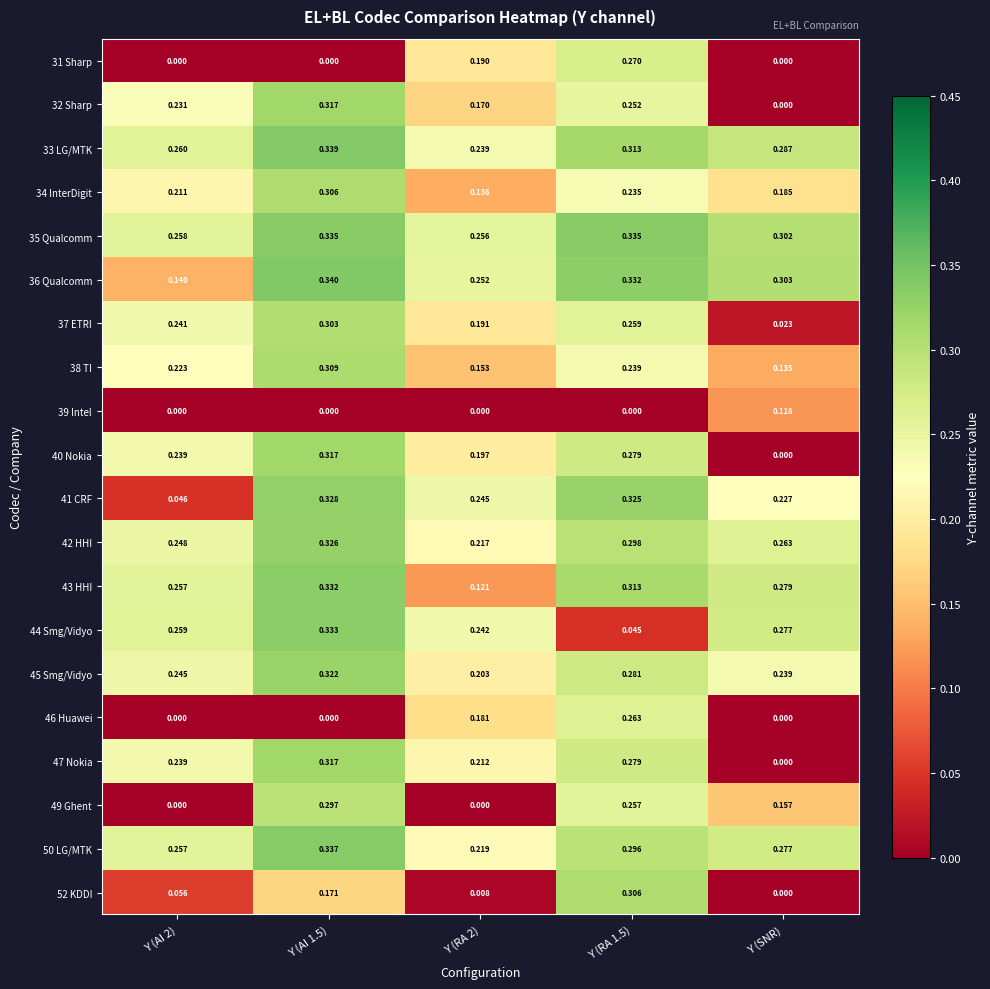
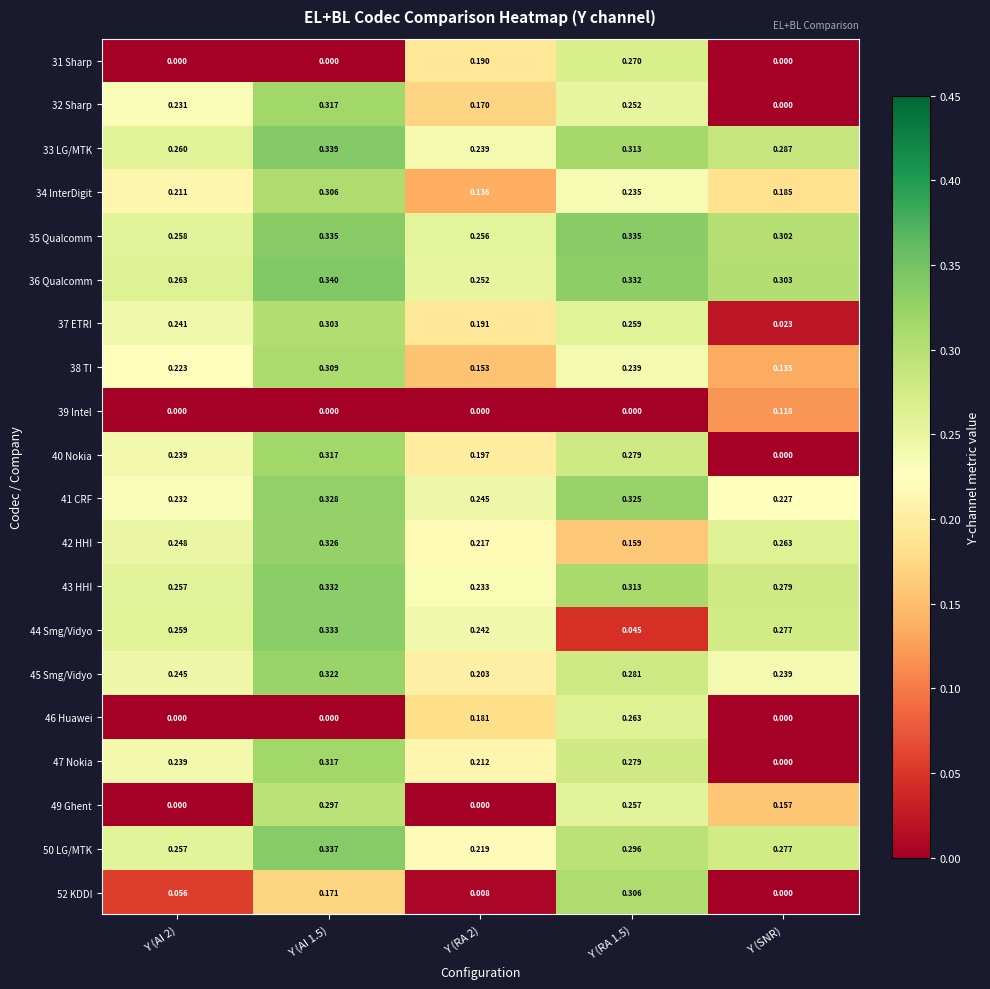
36 Qualcomm, Y (AI 2): 0.140 -> 0.263
41 CRF, Y (AI 2): 0.046 -> 0.232
42 HHI, Y (RA 1.5): 0.298 -> 0.159
43 HHI, Y (RA 2): 0.121 -> 0.233
